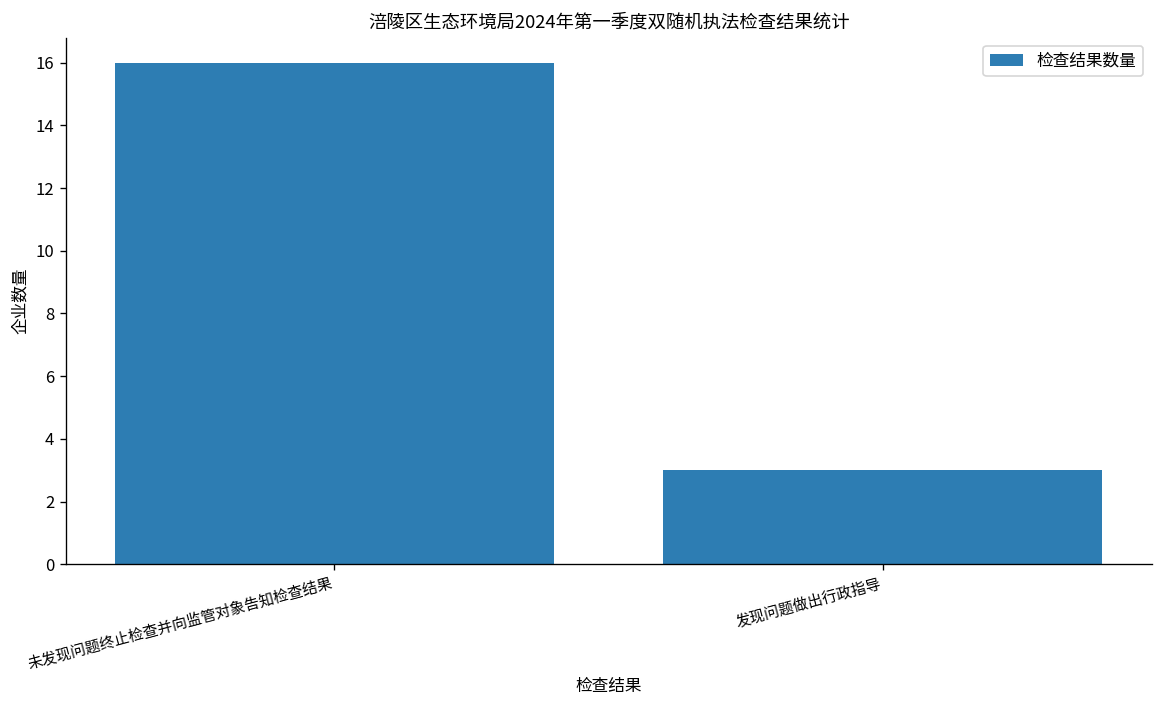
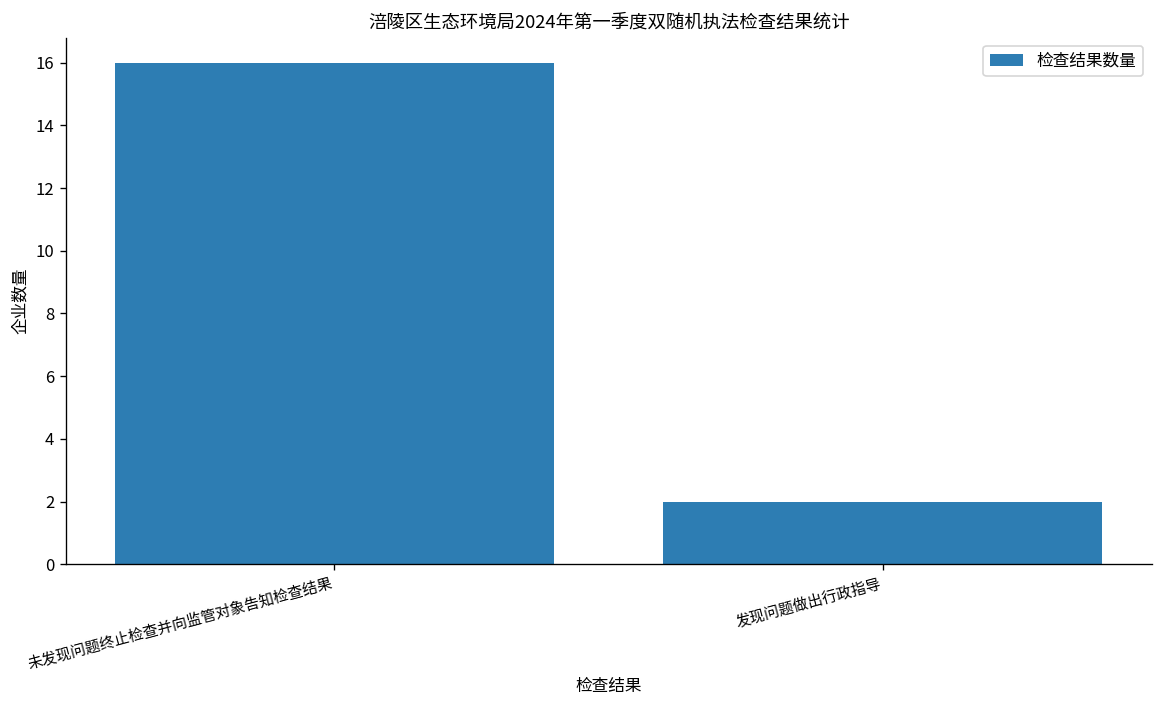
发现问题做出行政指导: 3 -> 2
